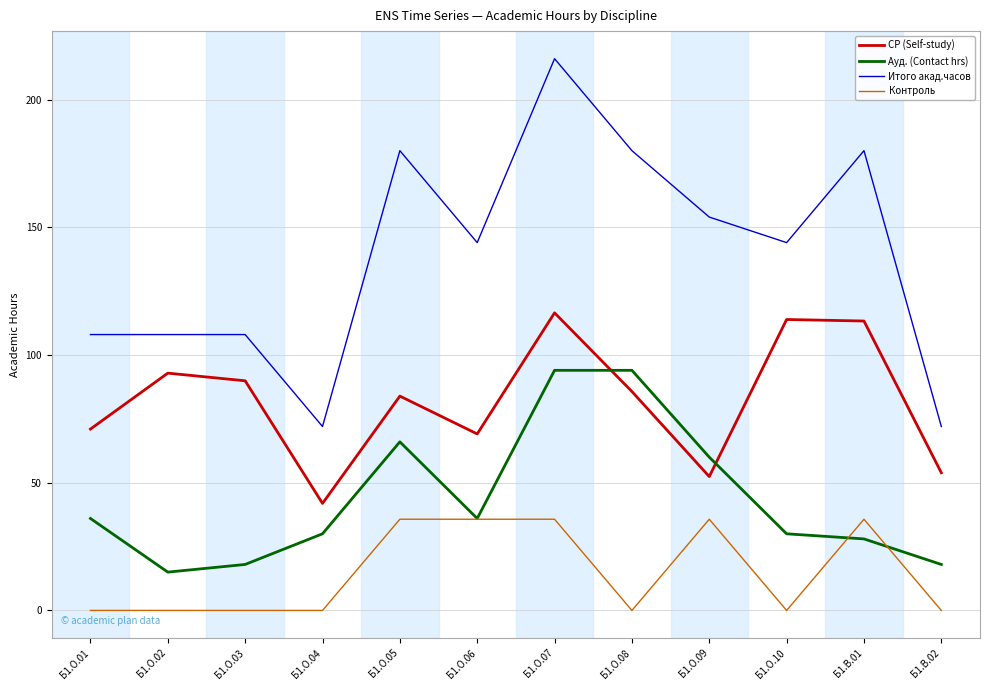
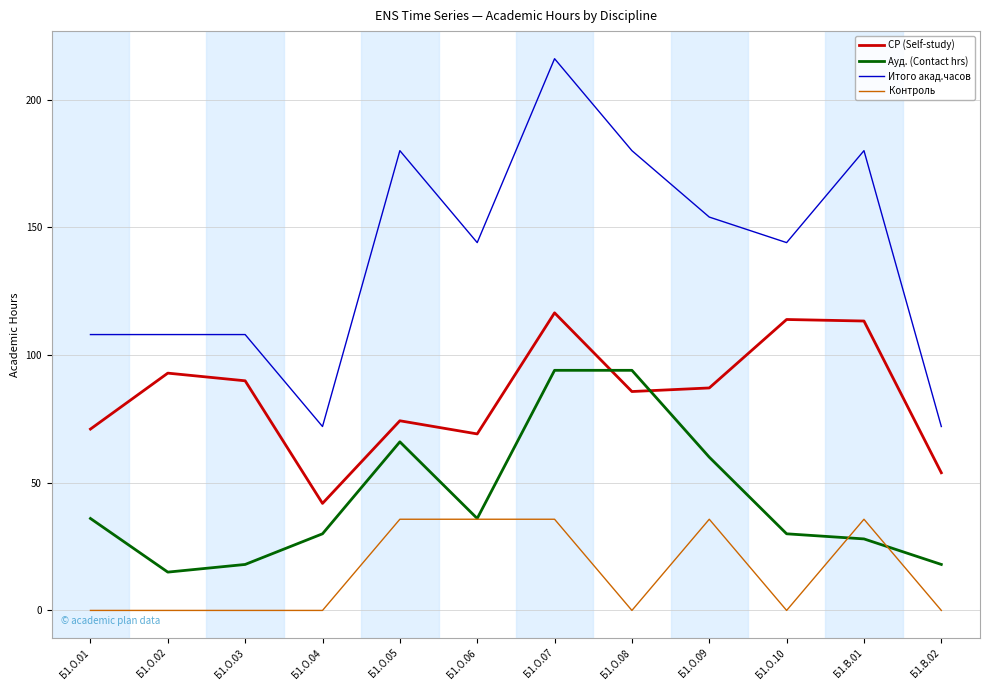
СР (Self-study), Б1.О.05: 84 -> 74
СР (Self-study), Б1.О.09: 52 -> 87
